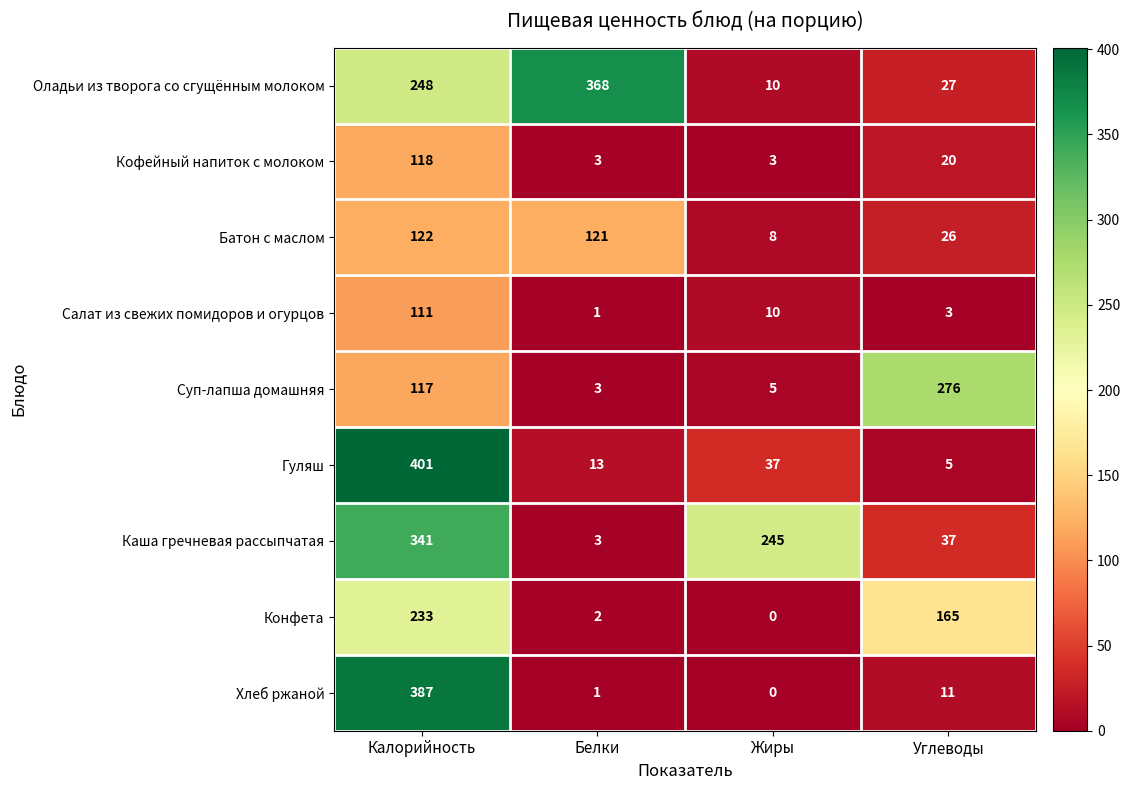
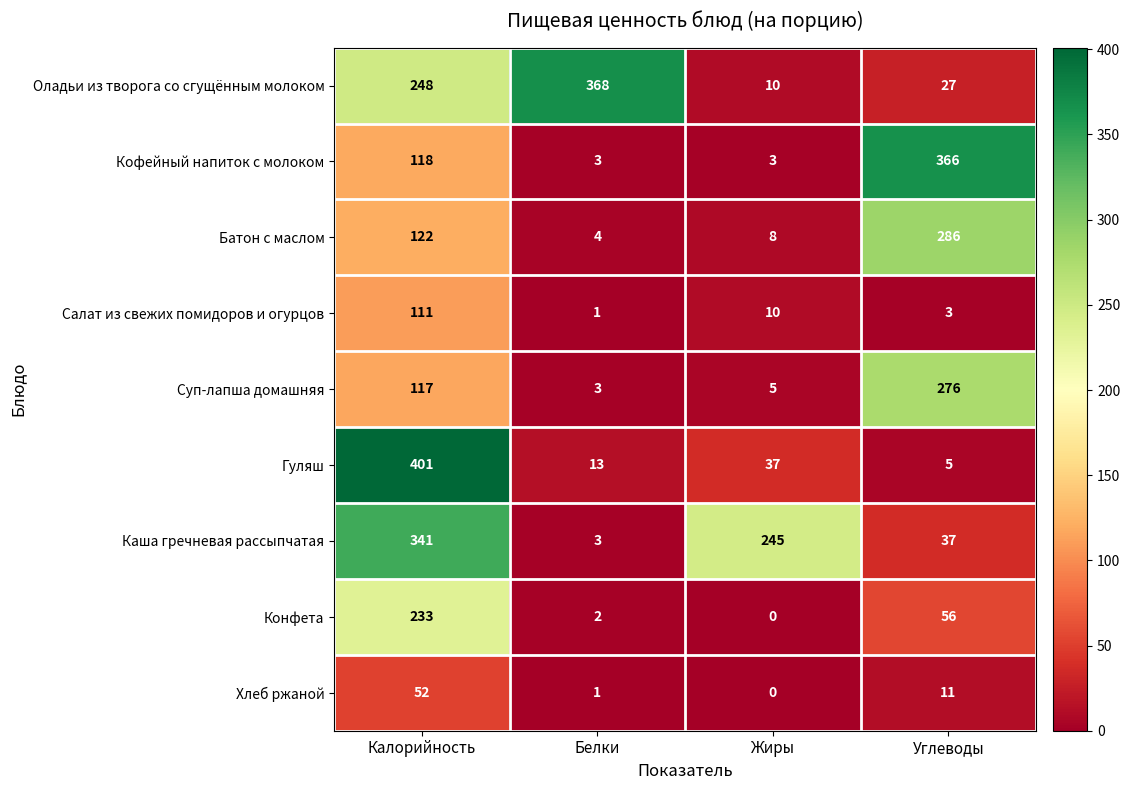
Кофейный напиток с молоком, Углеводы: 20 -> 366
Батон с маслом, Белки: 121 -> 4
Батон с маслом, Углеводы: 26 -> 286
Конфета, Углеводы: 165 -> 56
Хлеб ржаной, Калорийность: 387 -> 52
